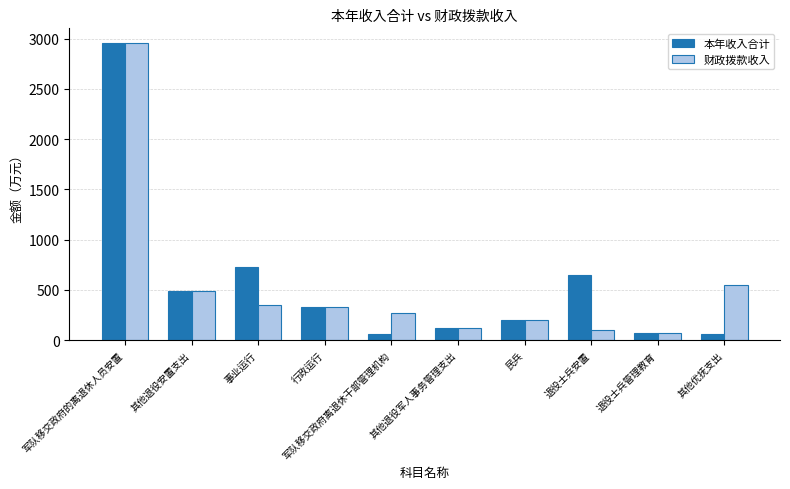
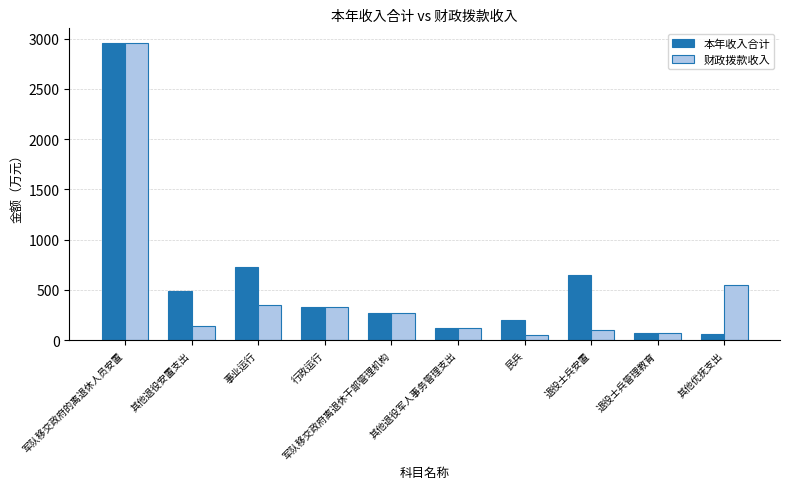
财政拨款收入, 其他退役安置支出: 490 -> 140
本年收入合计, 军队移交政府离退休干部管理机构: 60 -> 270
财政拨款收入, 民兵: 200 -> 50
